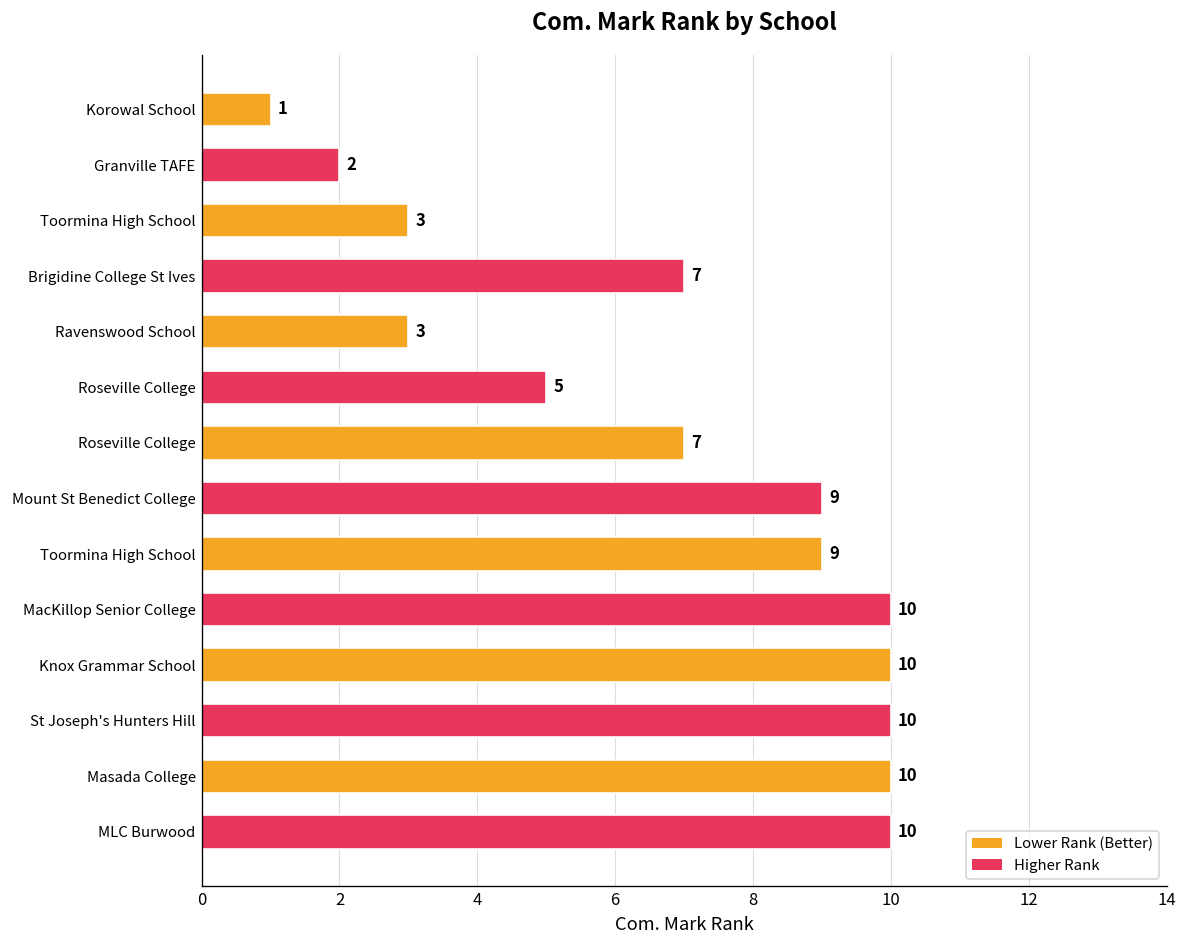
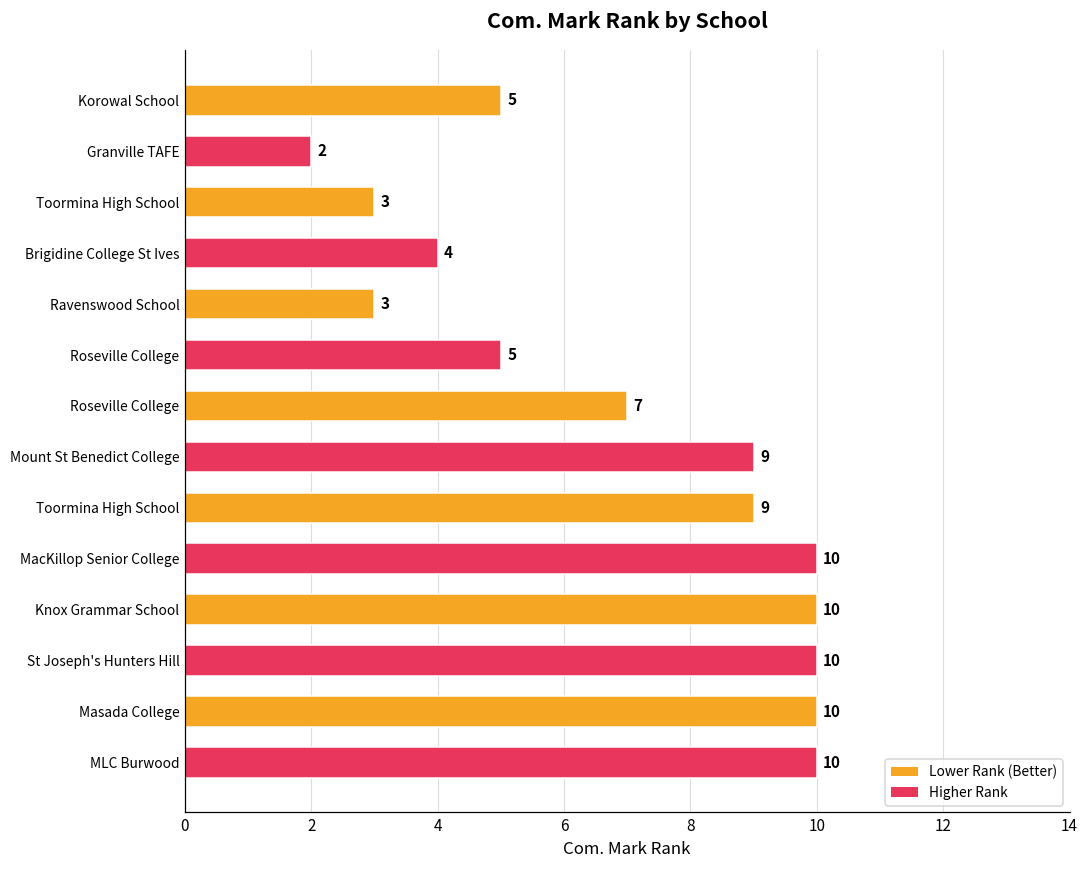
Korowal School: 1 -> 5
Brigidine College St Ives: 7 -> 4
